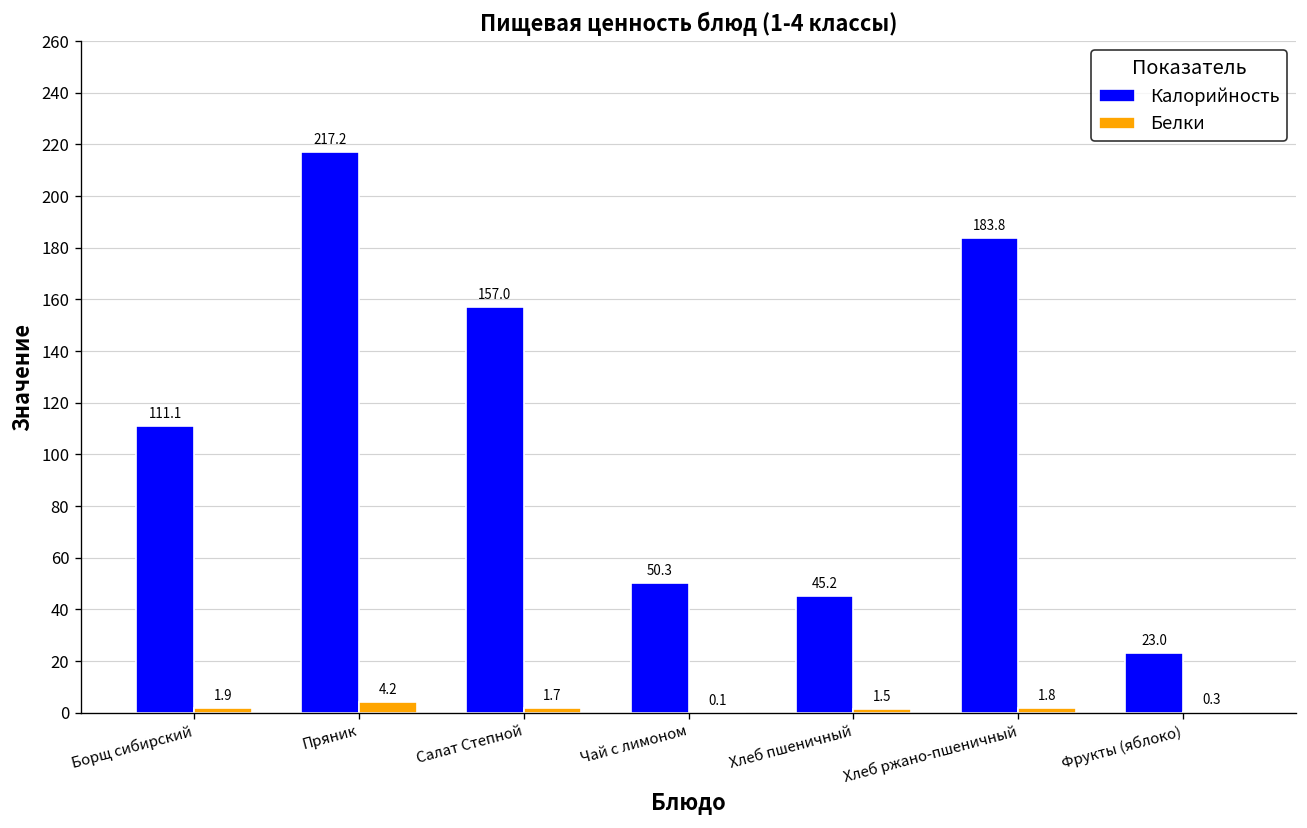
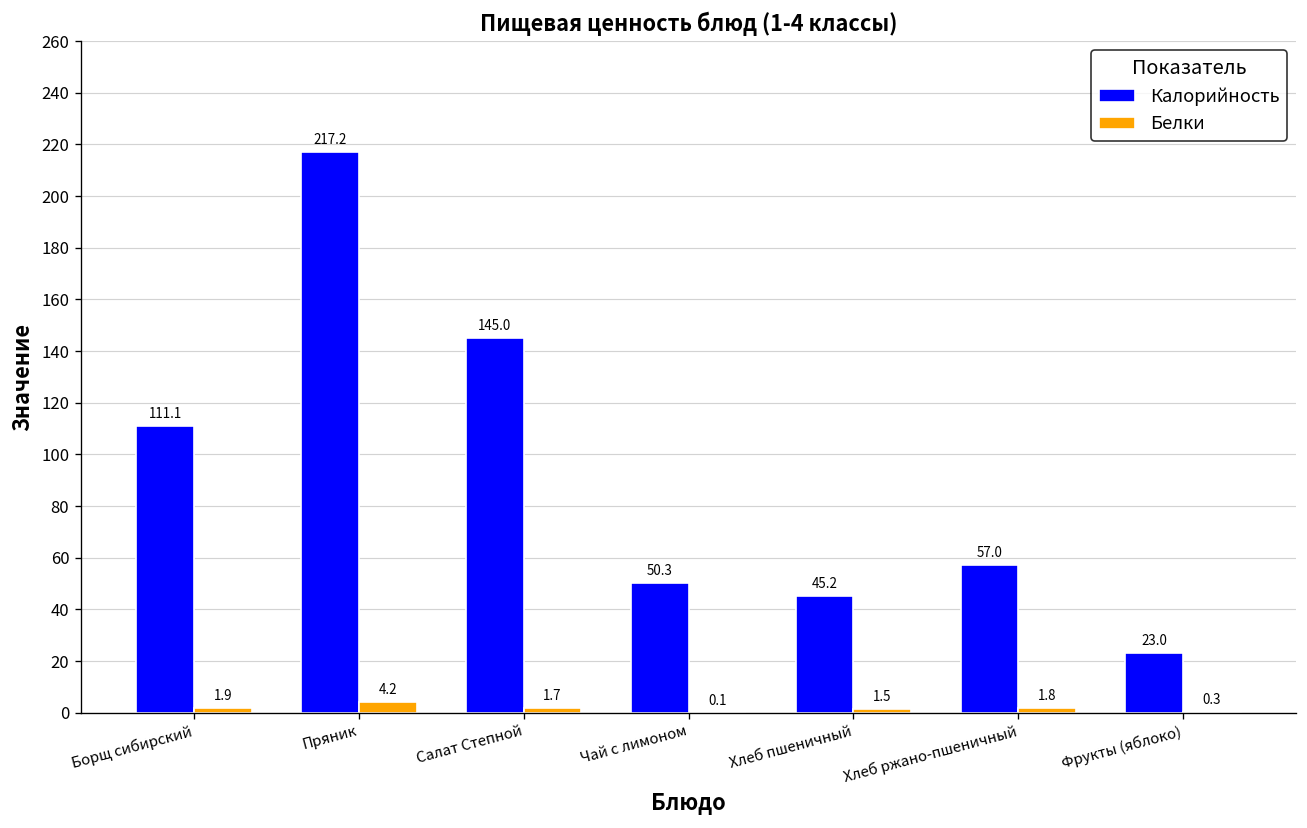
Калорийность, Салат Степной: 157.0 -> 145.0
Калорийность, Хлеб ржано-пшеничный: 183.8 -> 57.0
